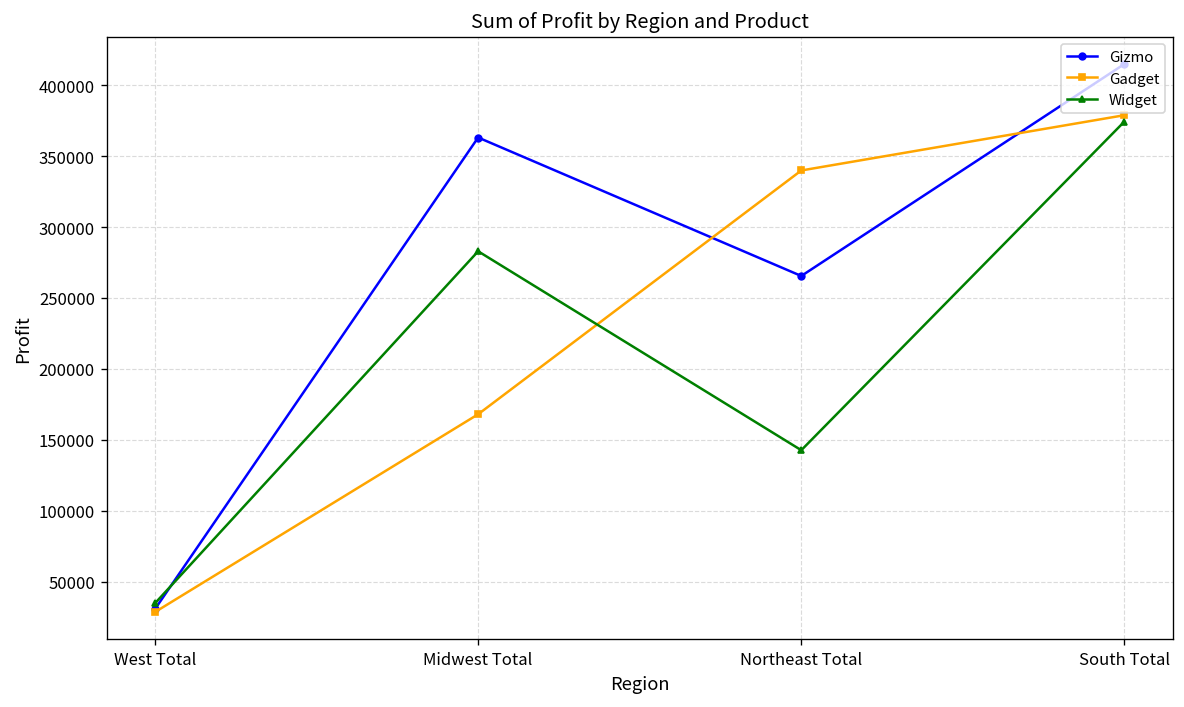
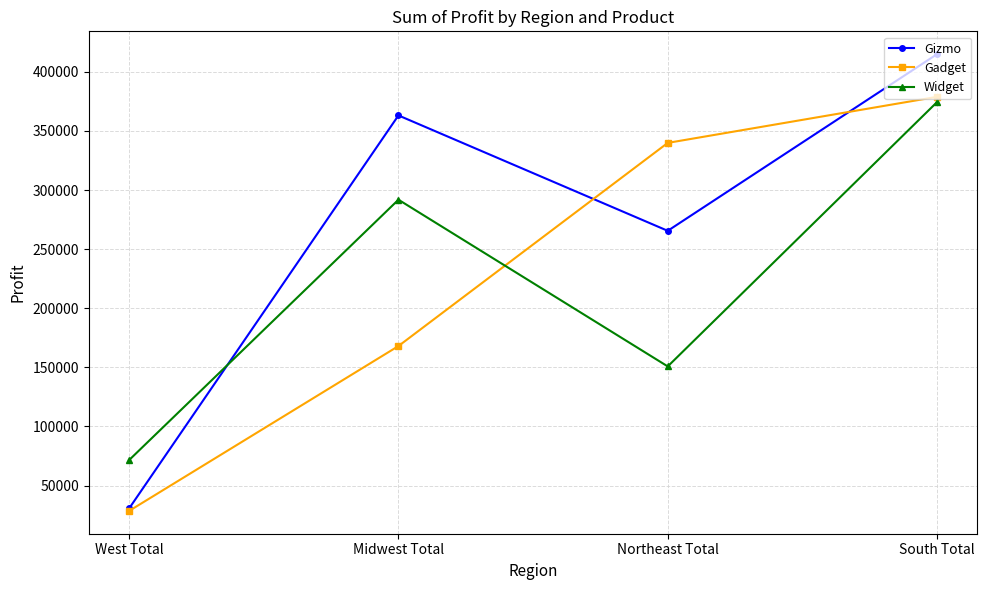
Widget, West Total: 35000 -> 72000
Widget, Midwest Total: 283000 -> 292000
Widget, Northeast Total: 143000 -> 151000
